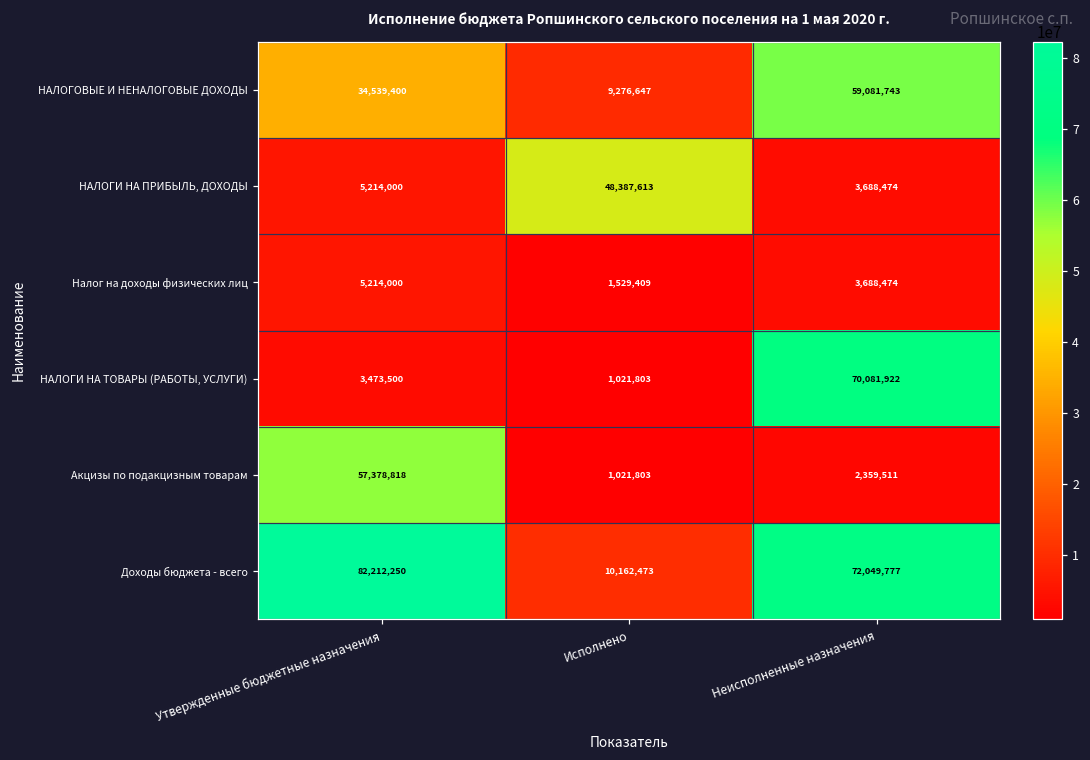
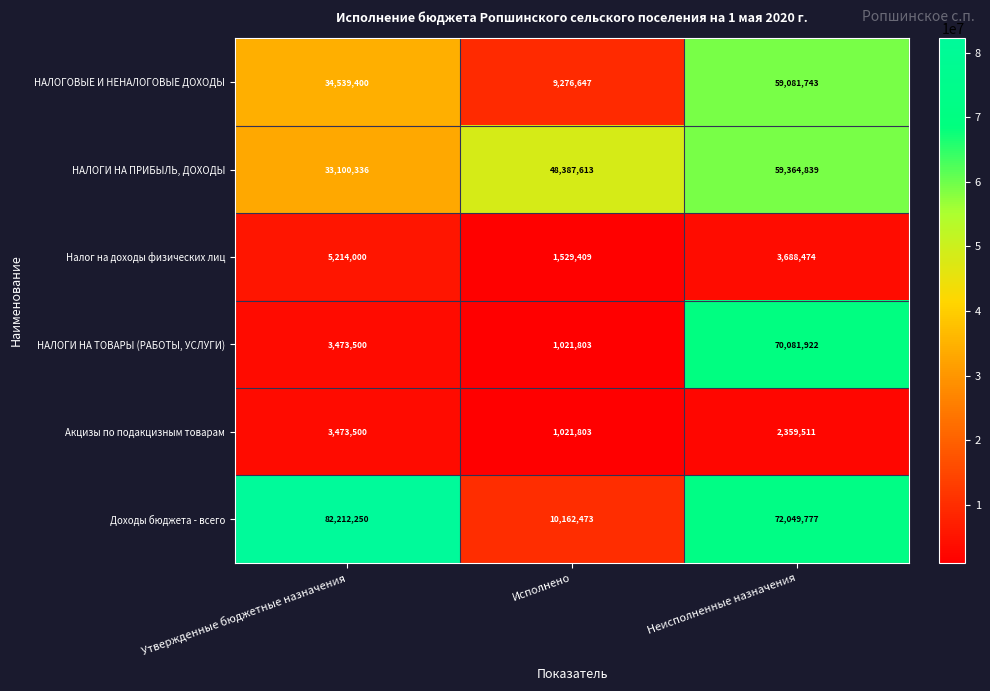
НАЛОГИ НА ПРИБЫЛЬ, ДОХОДЫ, Утвержденные бюджетные назначения: 5,214,000 -> 33,100,336
НАЛОГИ НА ПРИБЫЛЬ, ДОХОДЫ, Неисполненные назначения: 3,688,474 -> 59,364,839
Акцизы по подакцизным товарам, Утвержденные бюджетные назначения: 57,378,818 -> 3,473,500
